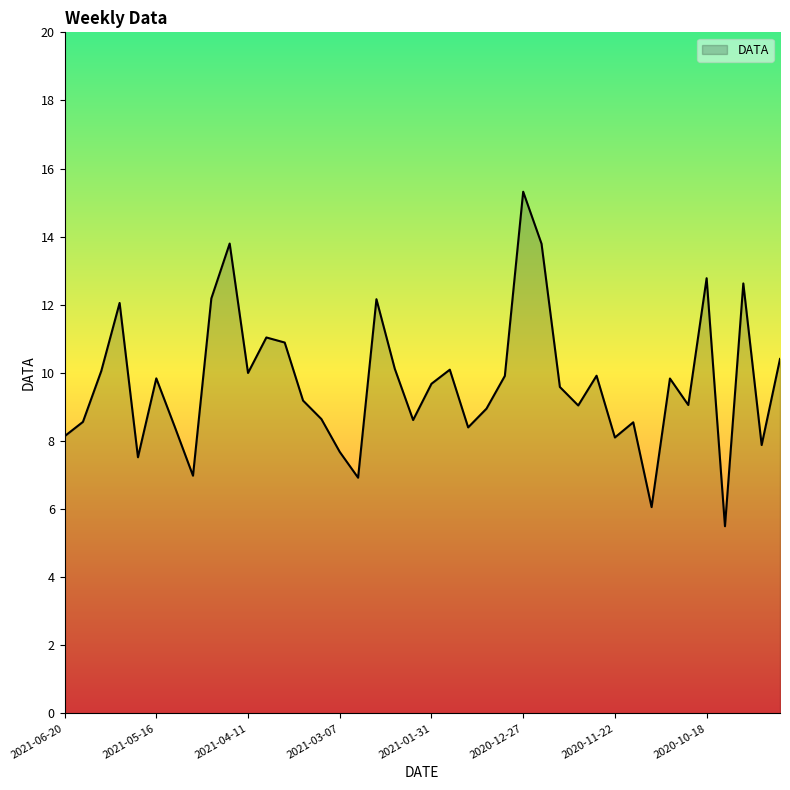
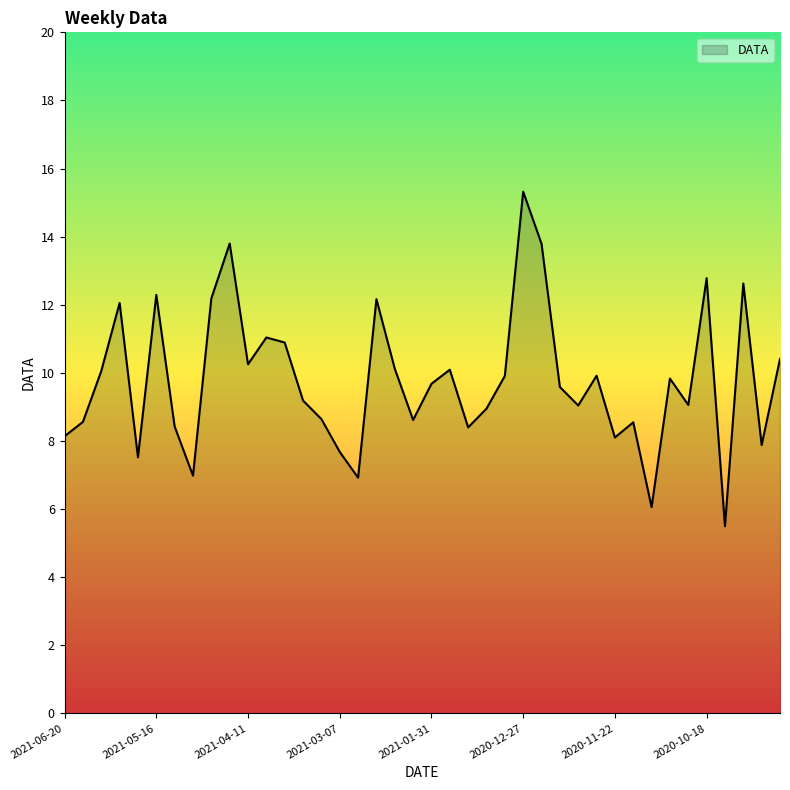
2021-05-16: 9.8 -> 12.3
2021-04-11: 10.0 -> 10.3
